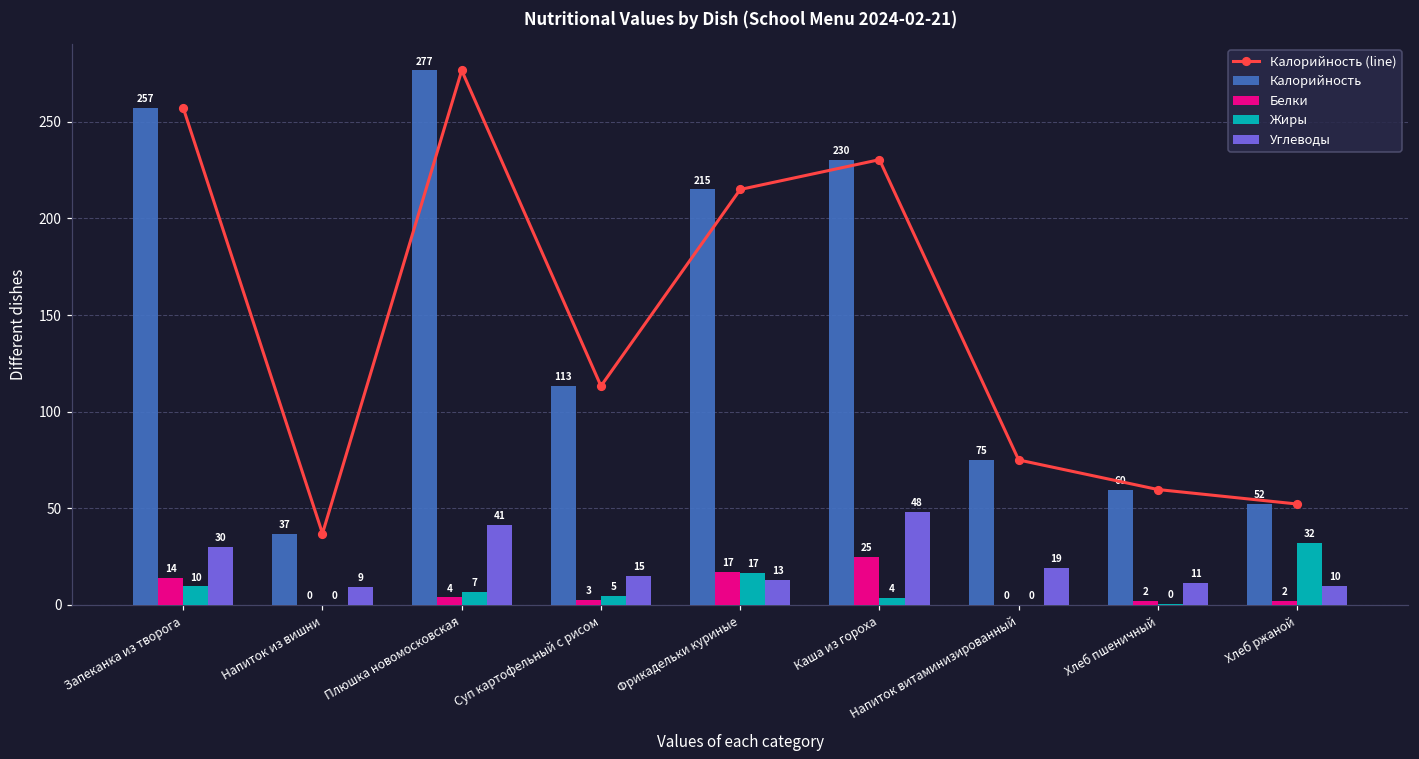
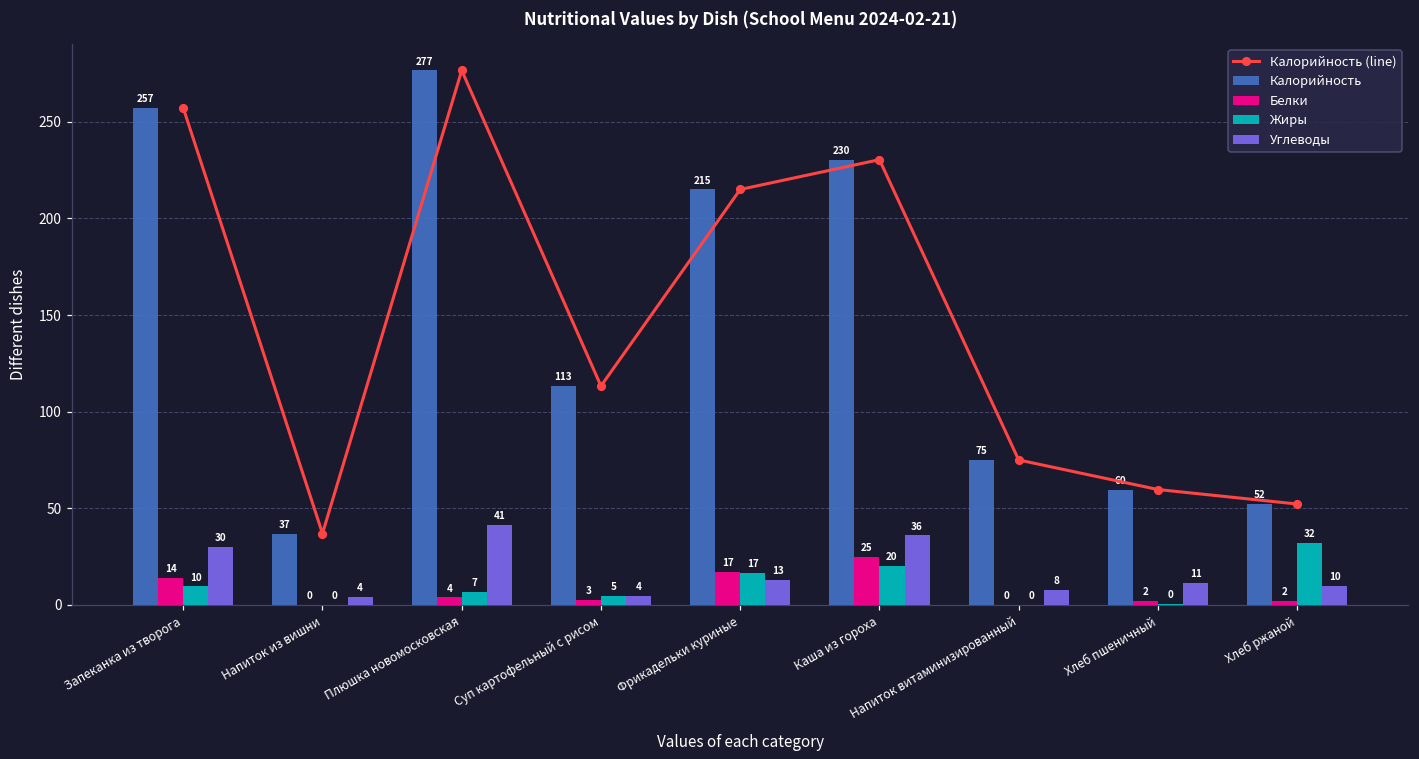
Углеводы, Напиток из вишни: 9 -> 4
Углеводы, Суп картофельный с рисом: 15 -> 4
Жиры, Каша из гороха: 4 -> 20
Углеводы, Каша из гороха: 48 -> 36
Углеводы, Напиток витаминизированный: 19 -> 8
